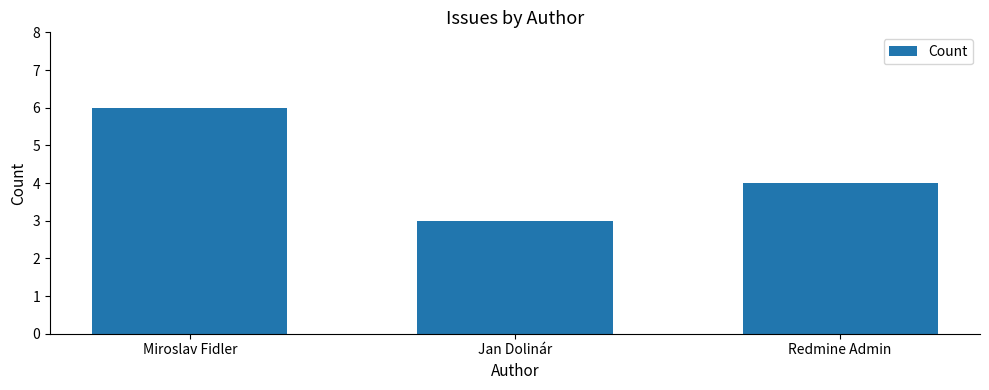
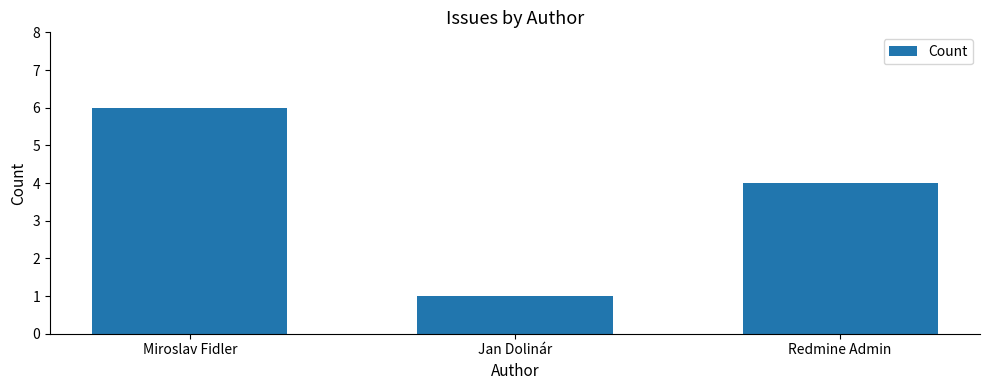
Jan Dolinár: 3 -> 1
